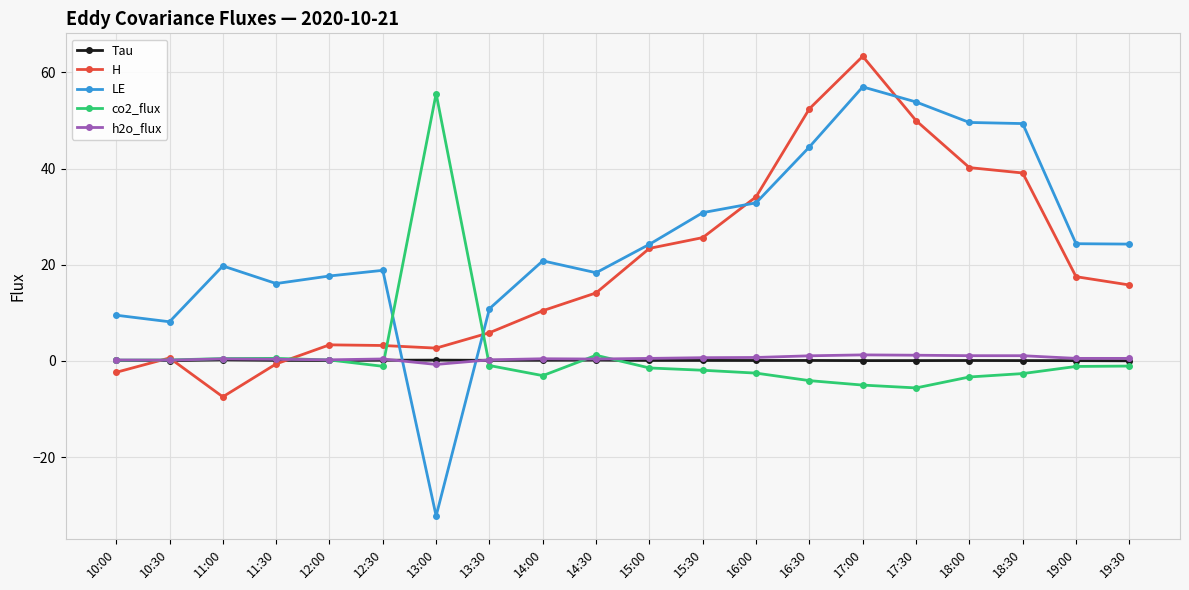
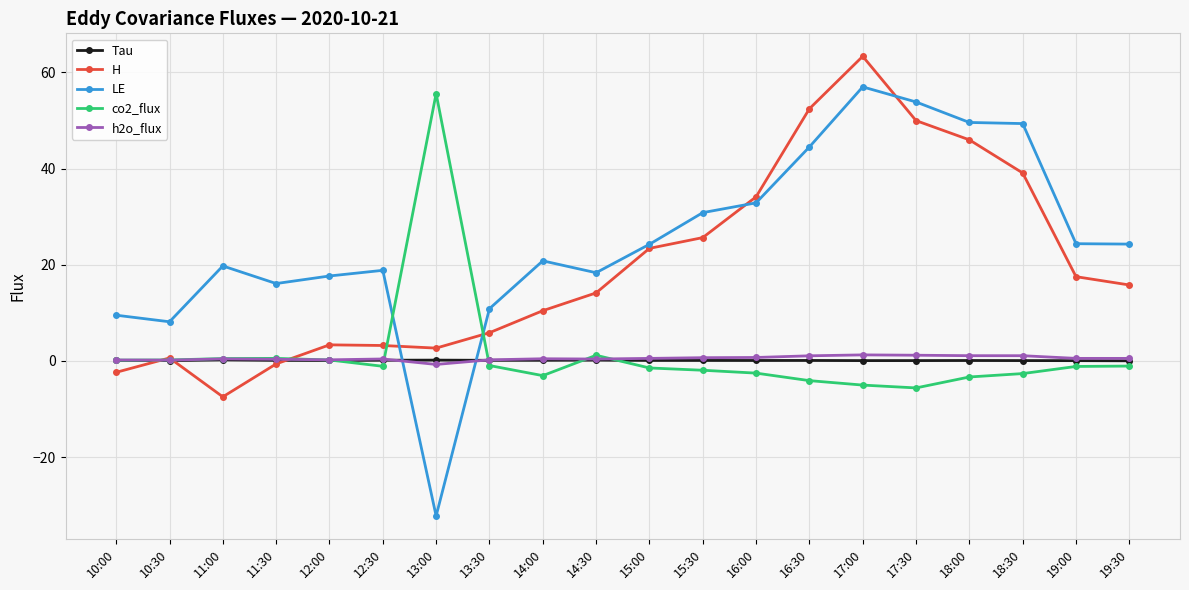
H, 18:00: 40 -> 46
